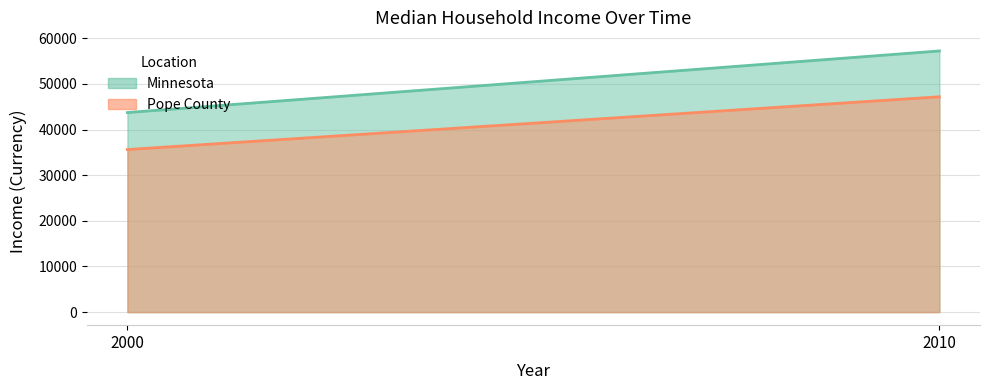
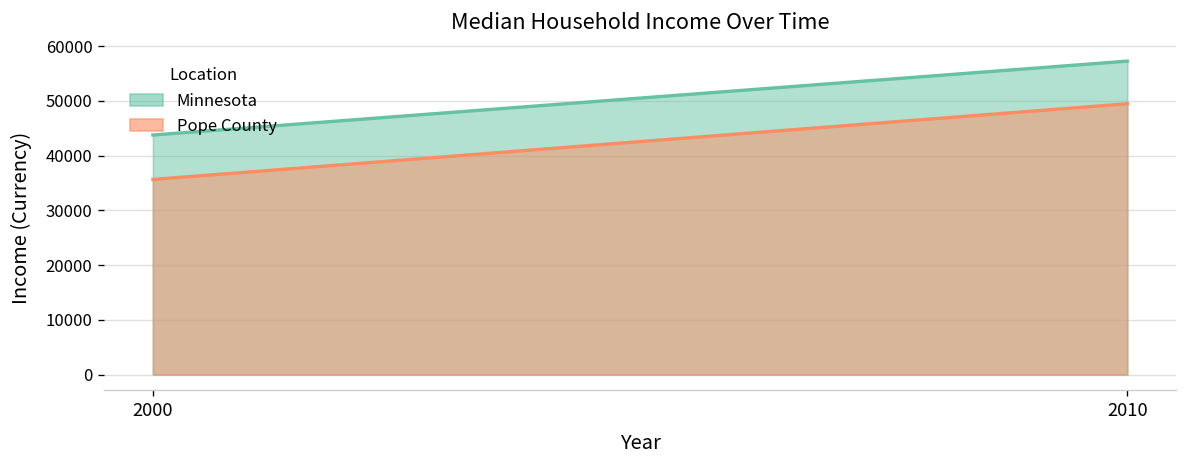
Pope County, 2010: 47000 -> 49000
